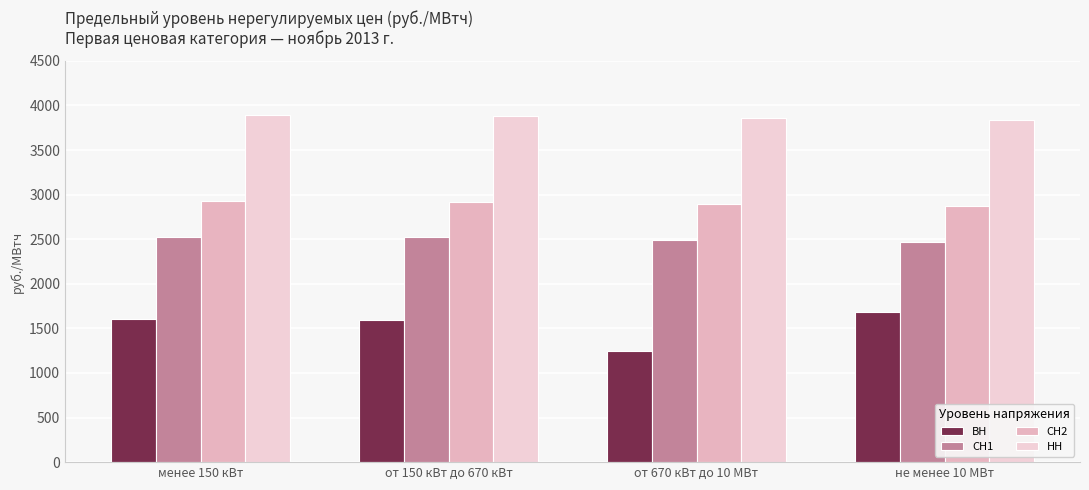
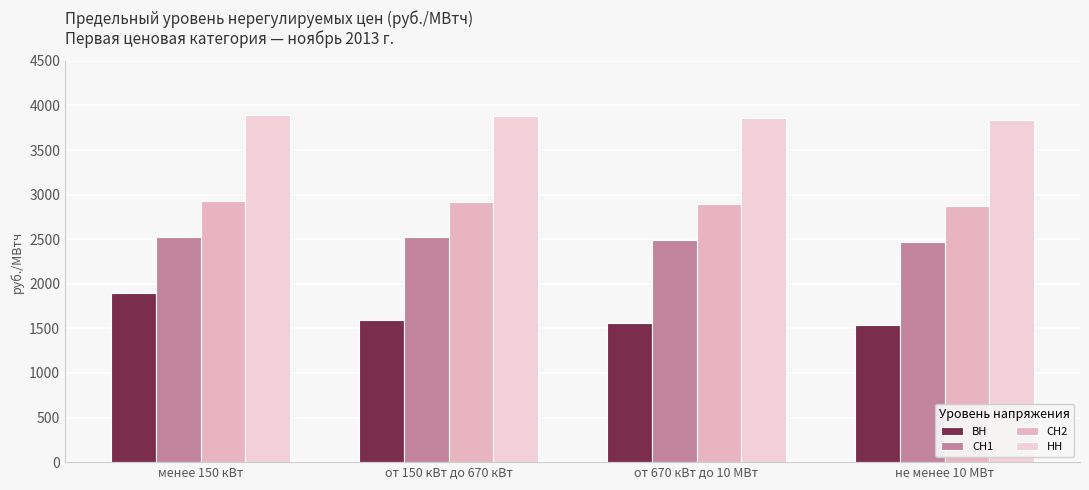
ВН, менее 150 кВт: 1600 -> 1900
ВН, от 670 кВт до 10 МВт: 1200 -> 1600
ВН, не менее 10 МВт: 1700 -> 1500
